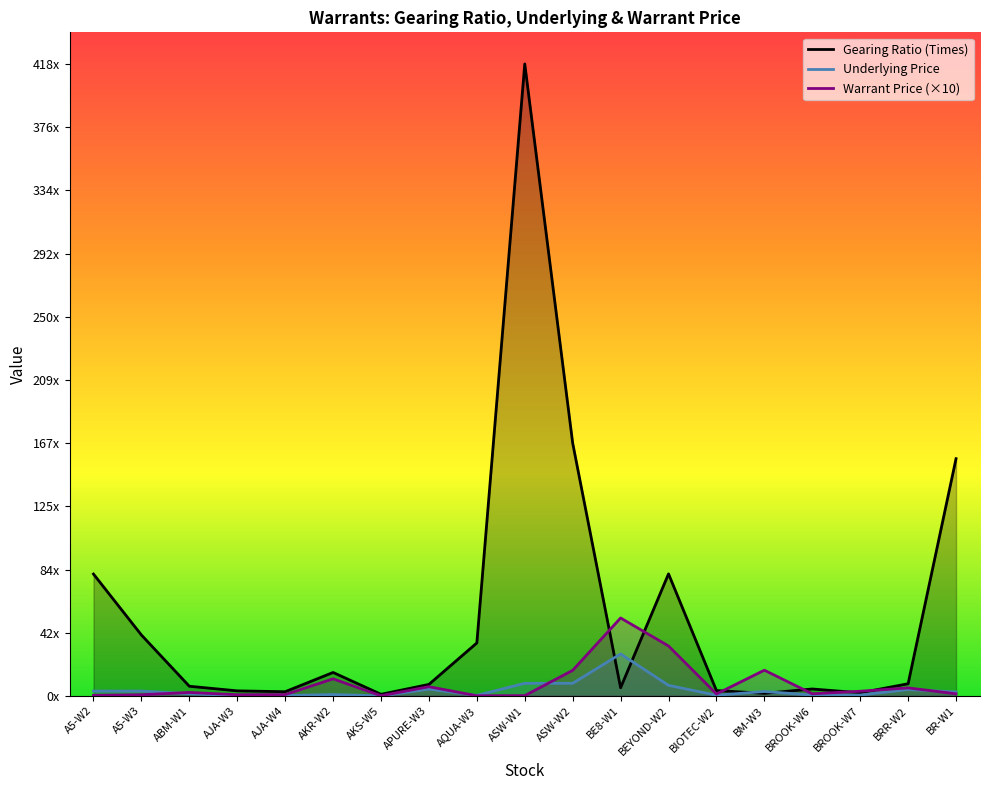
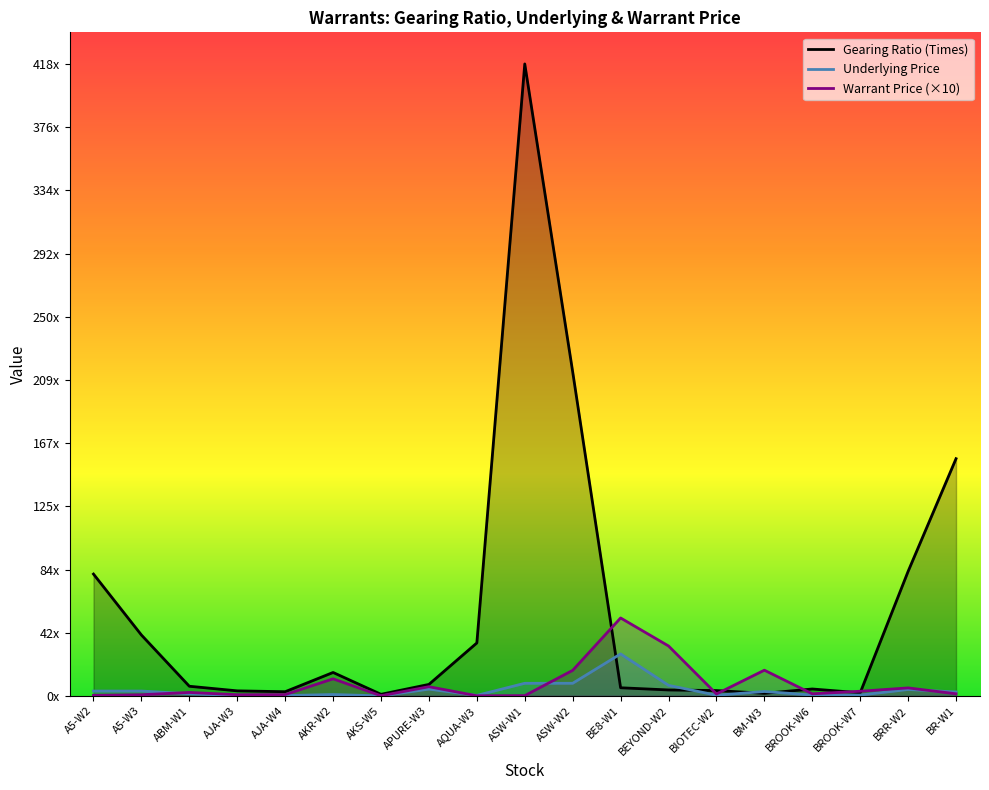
Gearing Ratio (Times), ASW-W2: 167x -> 214x
Gearing Ratio (Times), BEYOND-W2: 81x -> 4x
Gearing Ratio (Times), BRR-W2: 8x -> 82x
